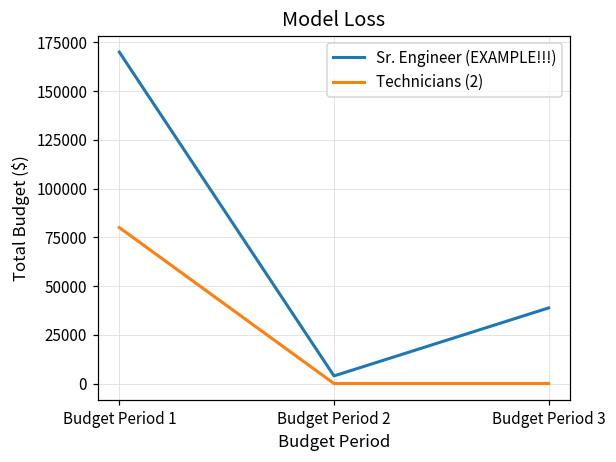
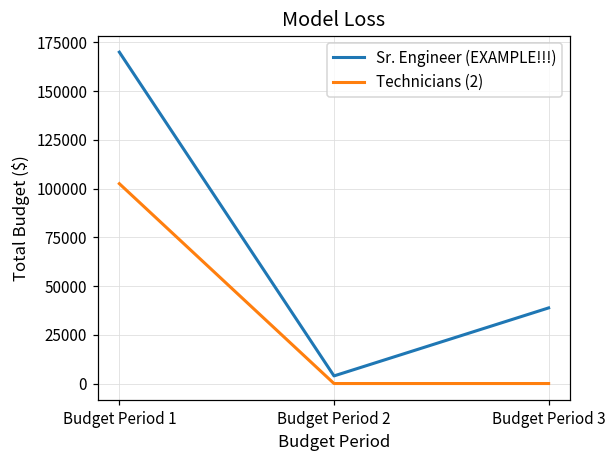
Technicians (2), Budget Period 1: 80000 -> 103000
